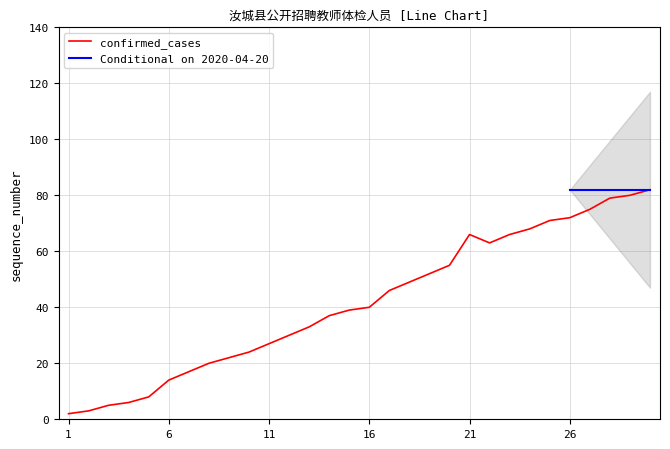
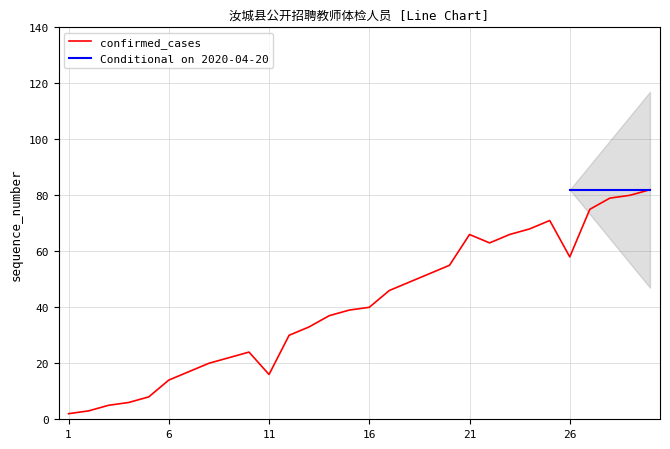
confirmed_cases, 11: 27 -> 16
confirmed_cases, 26: 72 -> 58
